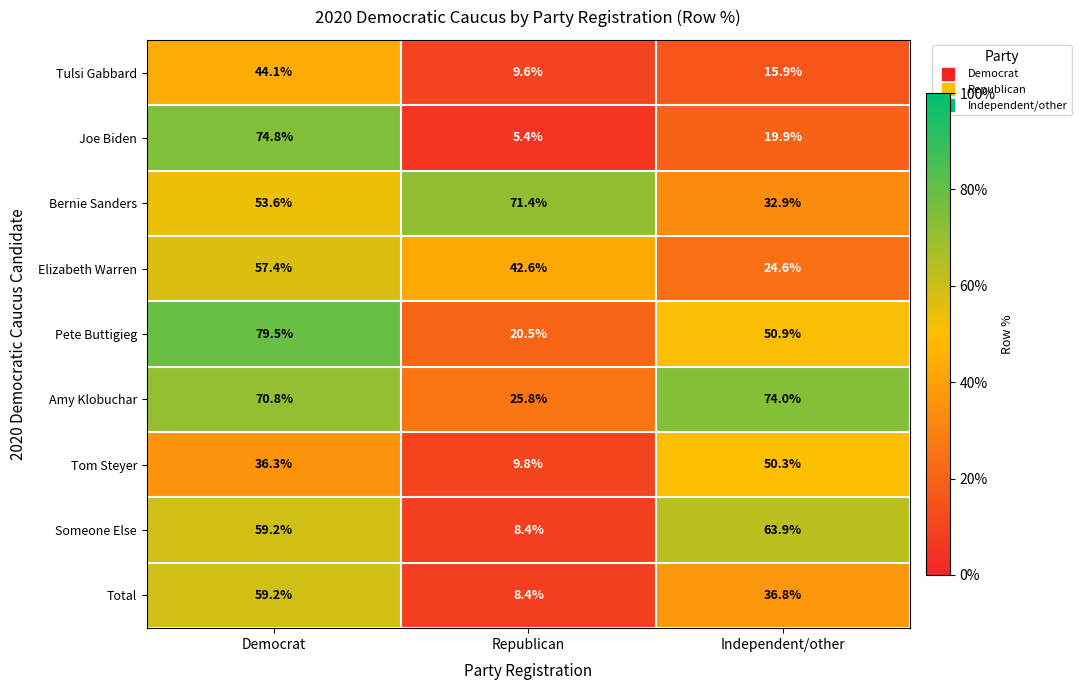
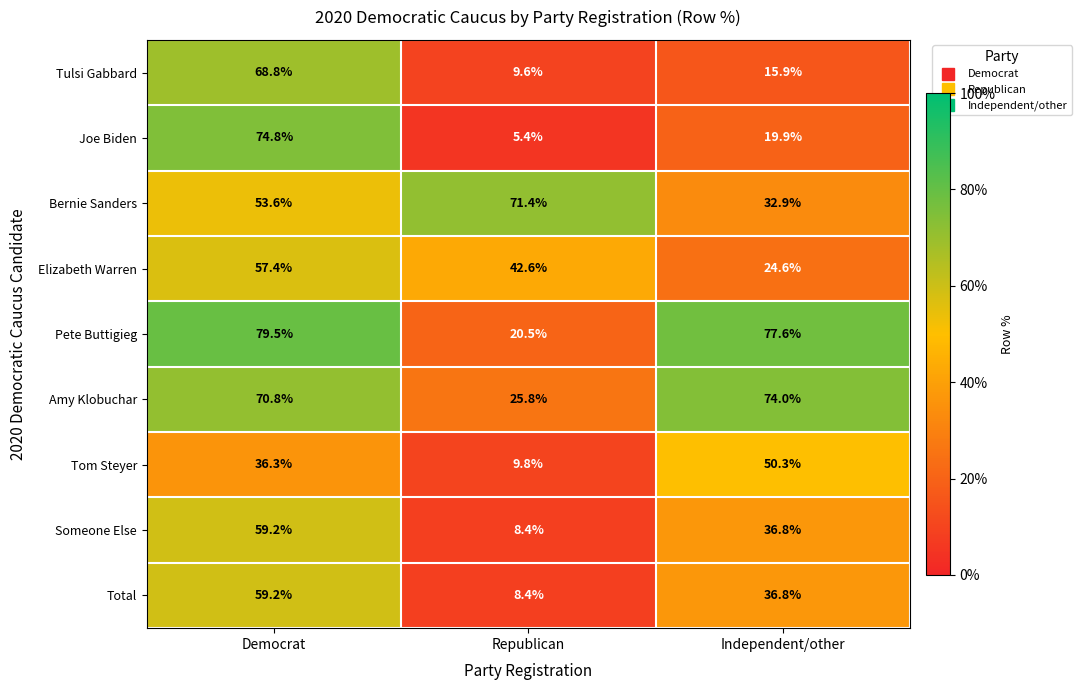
Tulsi Gabbard, Democrat: 44.1% -> 68.8%
Pete Buttigieg, Independent/other: 50.9% -> 77.6%
Someone Else, Independent/other: 63.9% -> 36.8%
